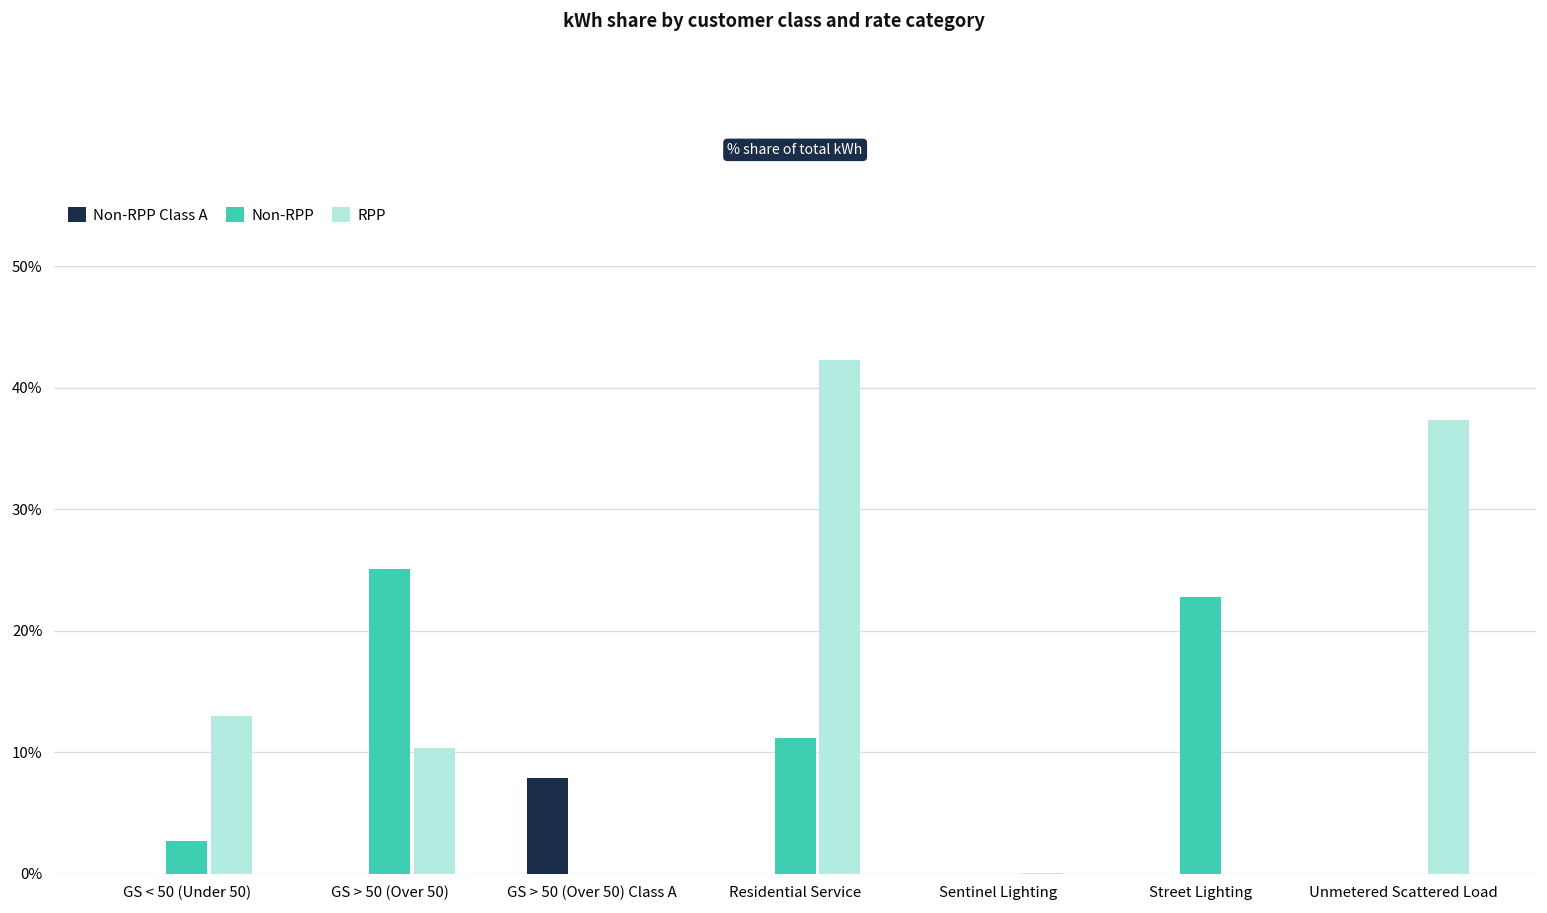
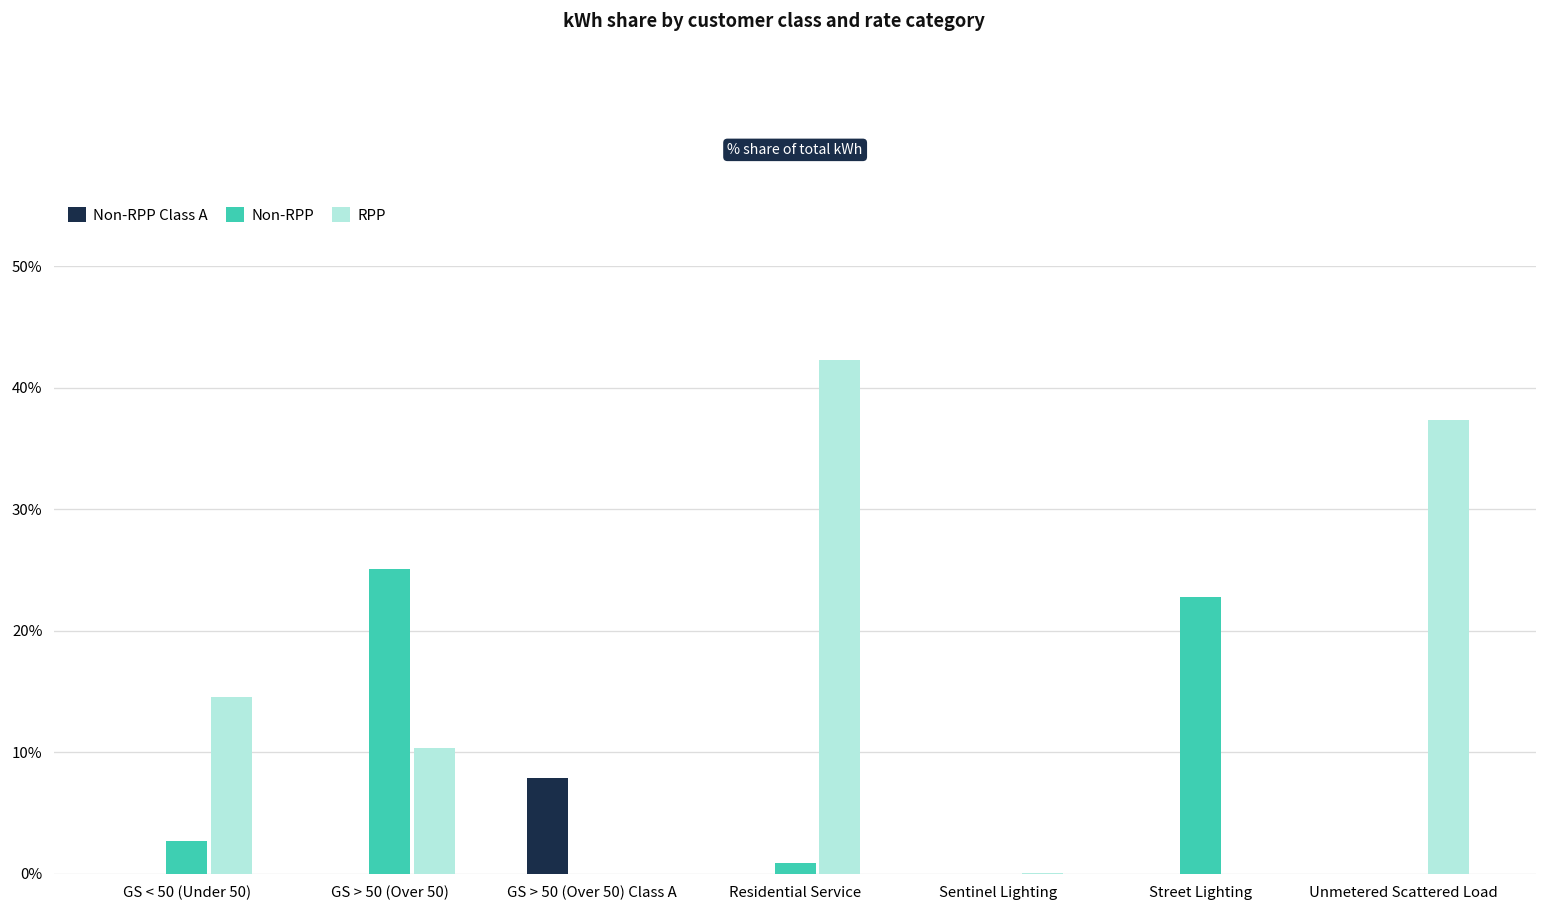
RPP, GS < 50 (Under 50): 13.0% -> 14.5%
Non-RPP, Residential Service: 11.2% -> 0.9%
